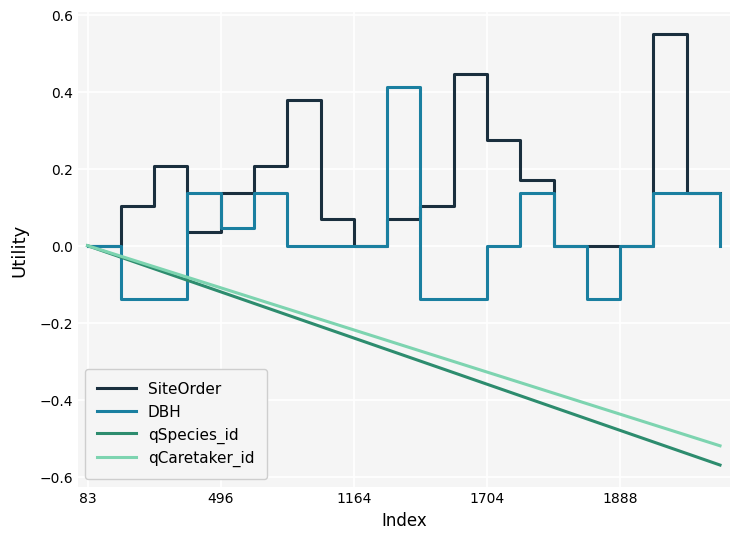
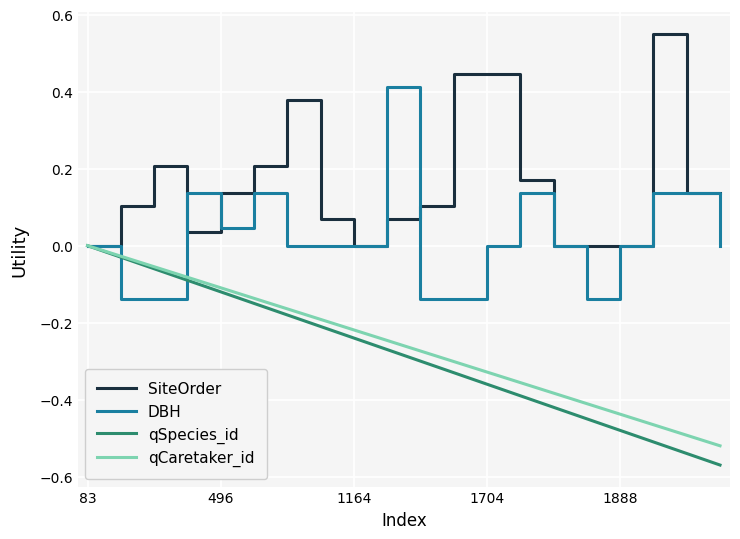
SiteOrder, 1704: 0.28 -> 0.45
